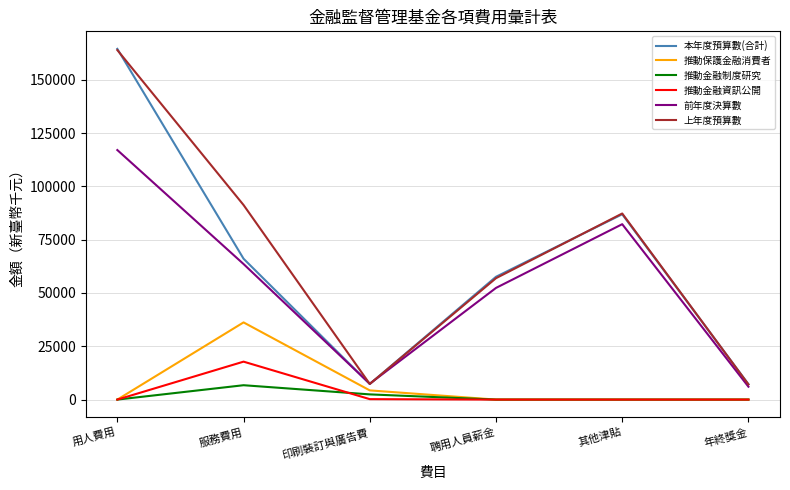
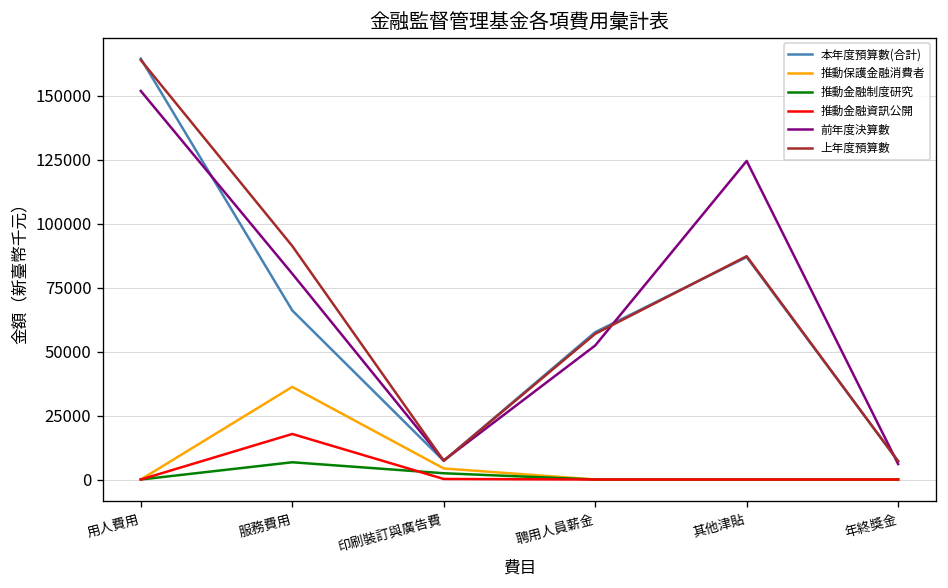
前年度決算數, 用人費用: 117000 -> 152000
前年度決算數, 服務費用: 64000 -> 80000
前年度決算數, 其他津貼: 82000 -> 124000
